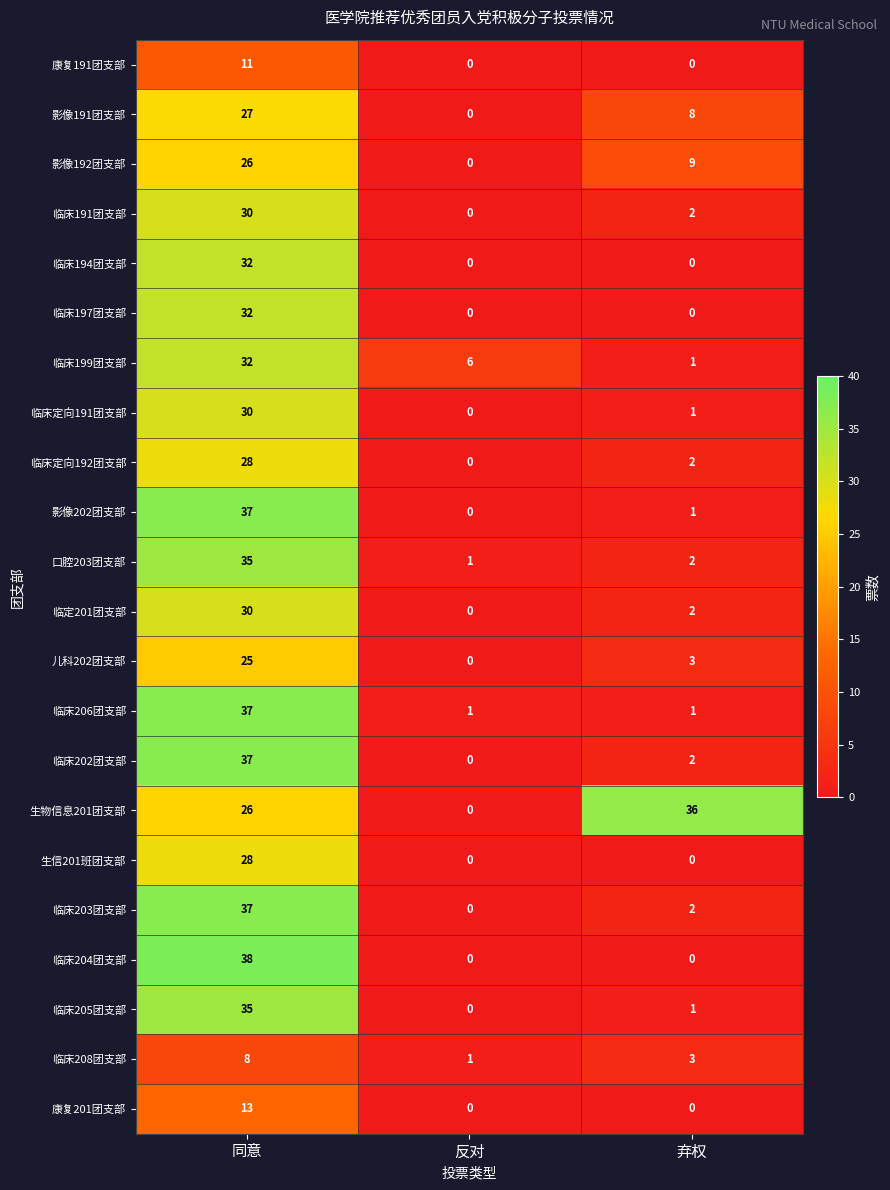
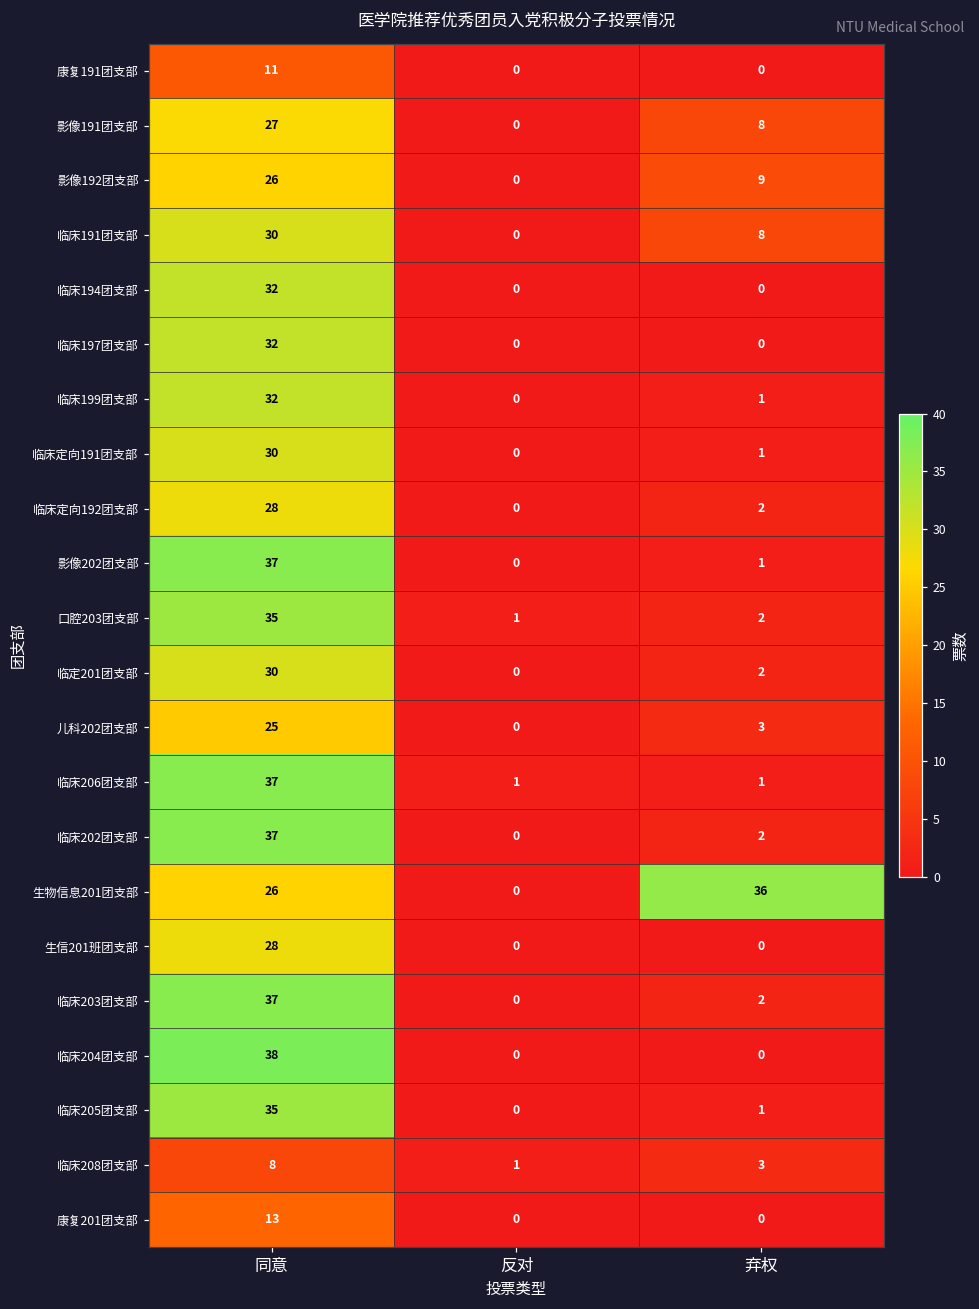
临床191团支部, 弃权: 2 -> 8
临床199团支部, 反对: 6 -> 0
